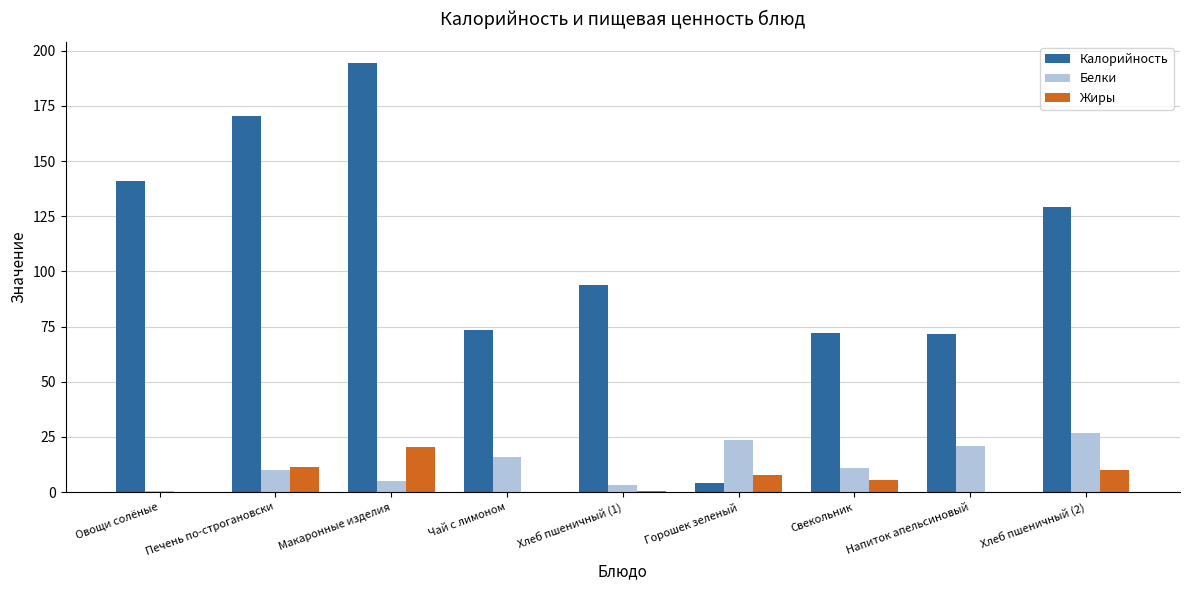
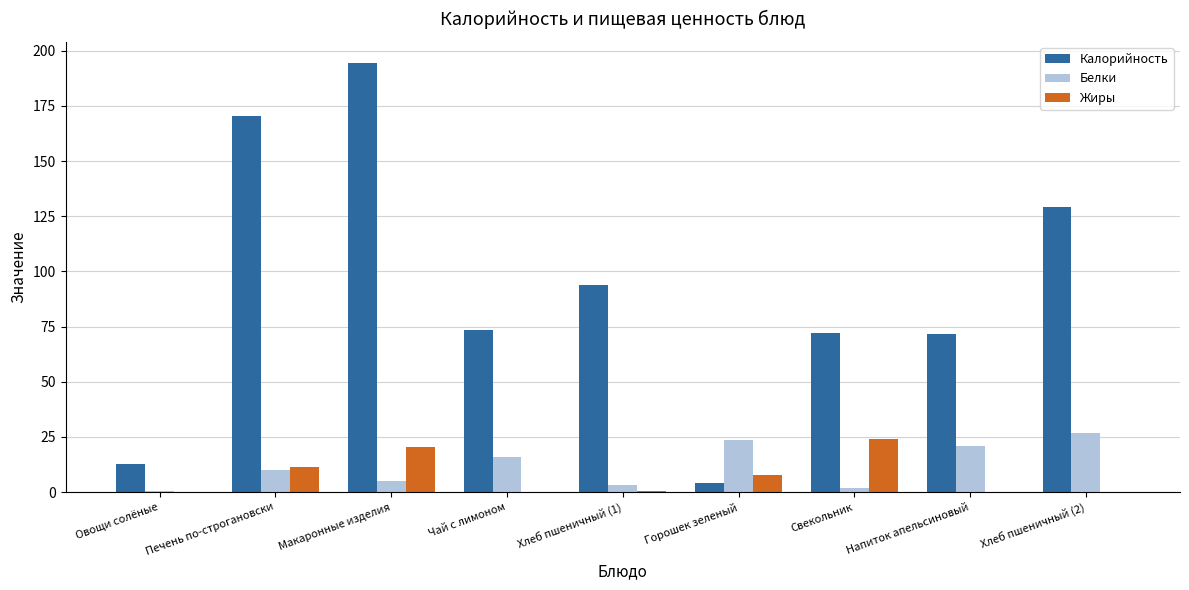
Калорийность, Овощи солёные: 141 -> 13
Белки, Свекольник: 11 -> 2
Жиры, Свекольник: 5 -> 24
Жиры, Хлеб пшеничный (2): 10 -> 0
